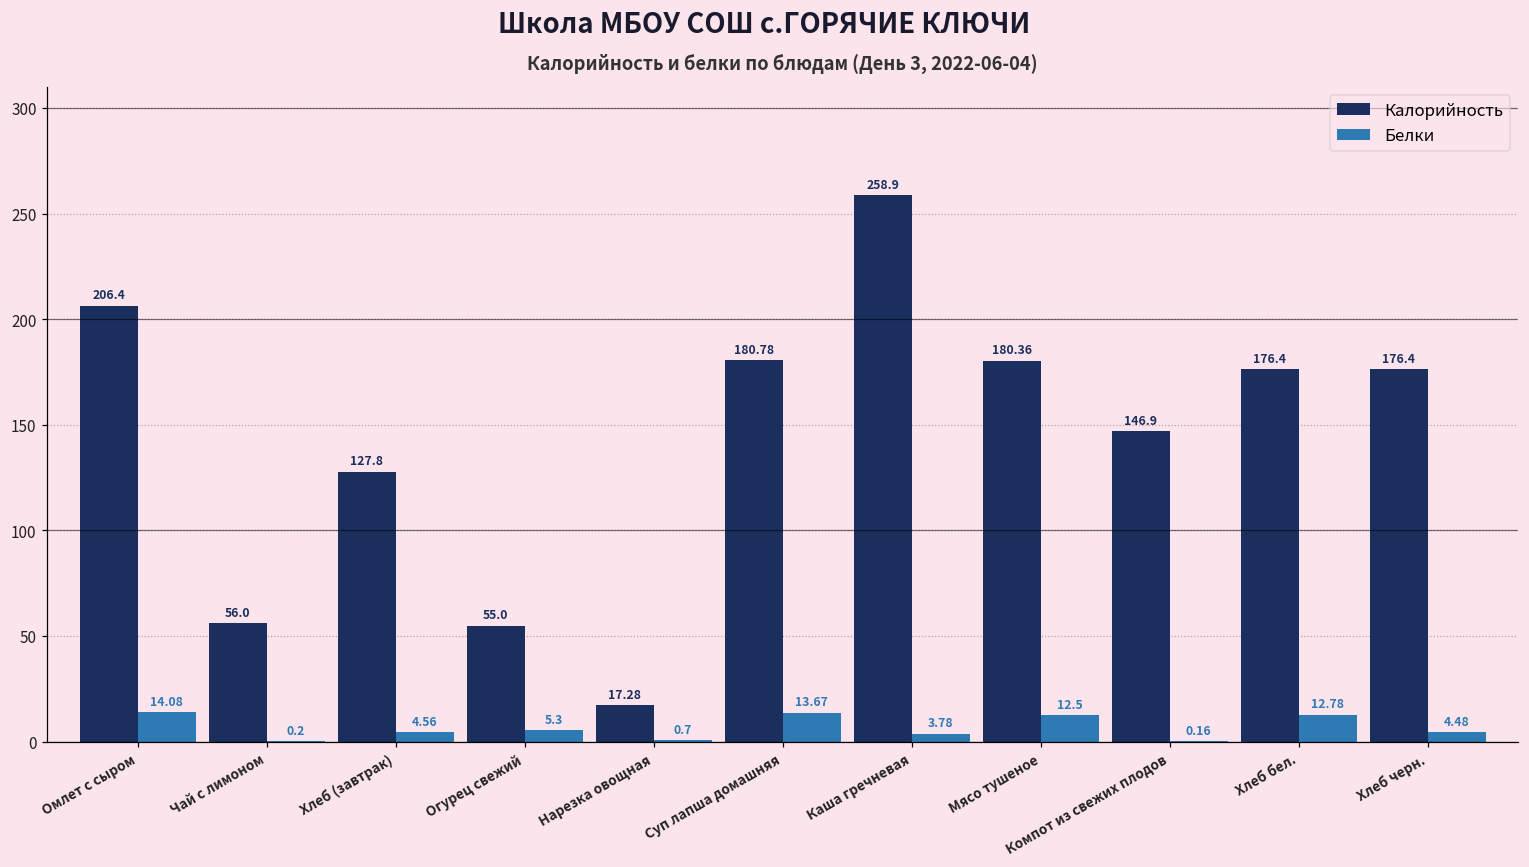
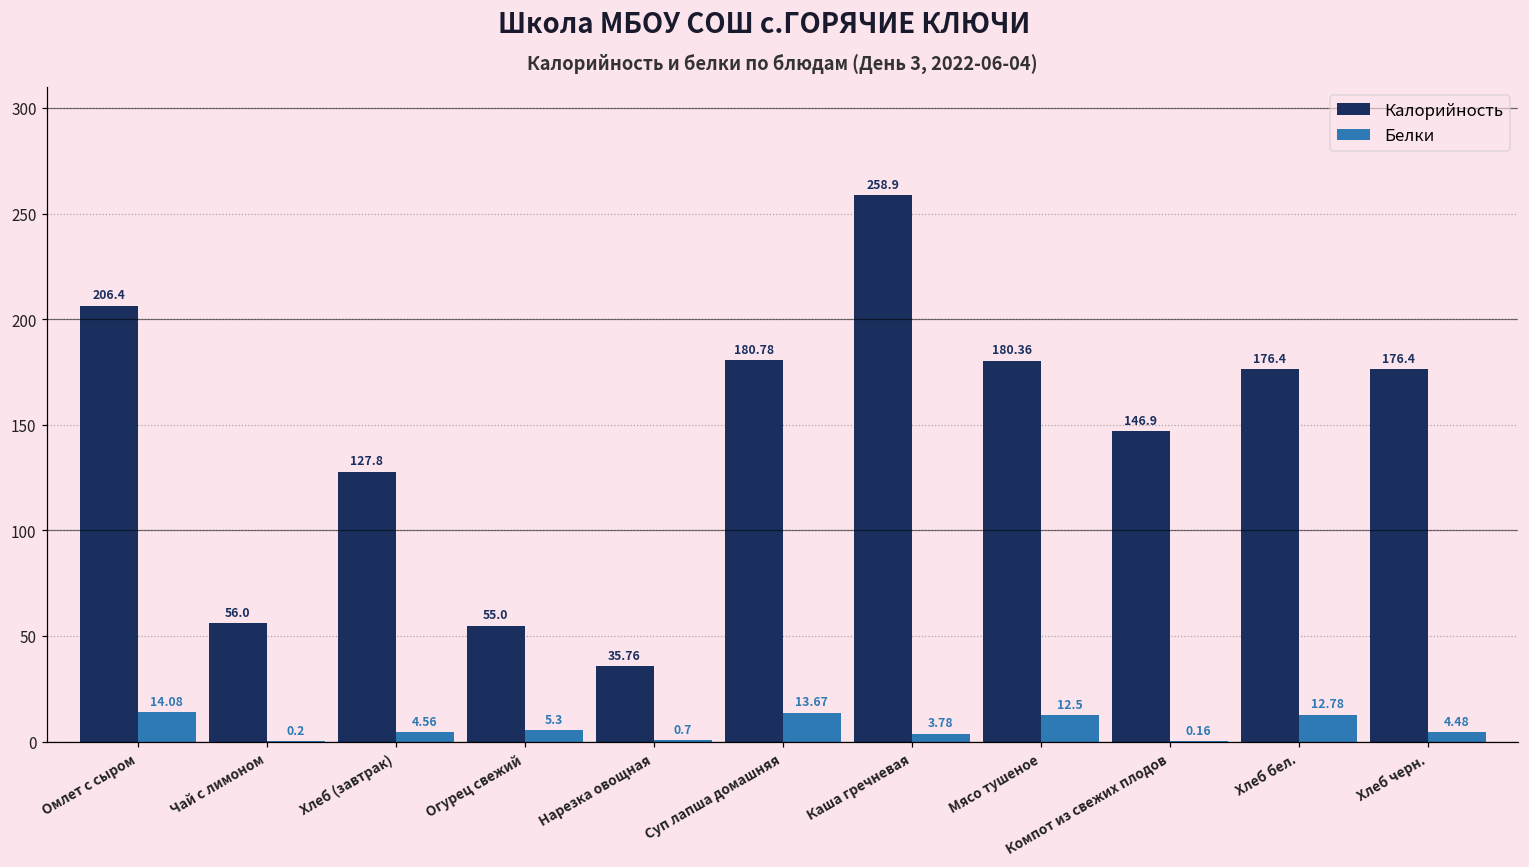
Калорийность, Нарезка овощная: 17.28 -> 35.76
